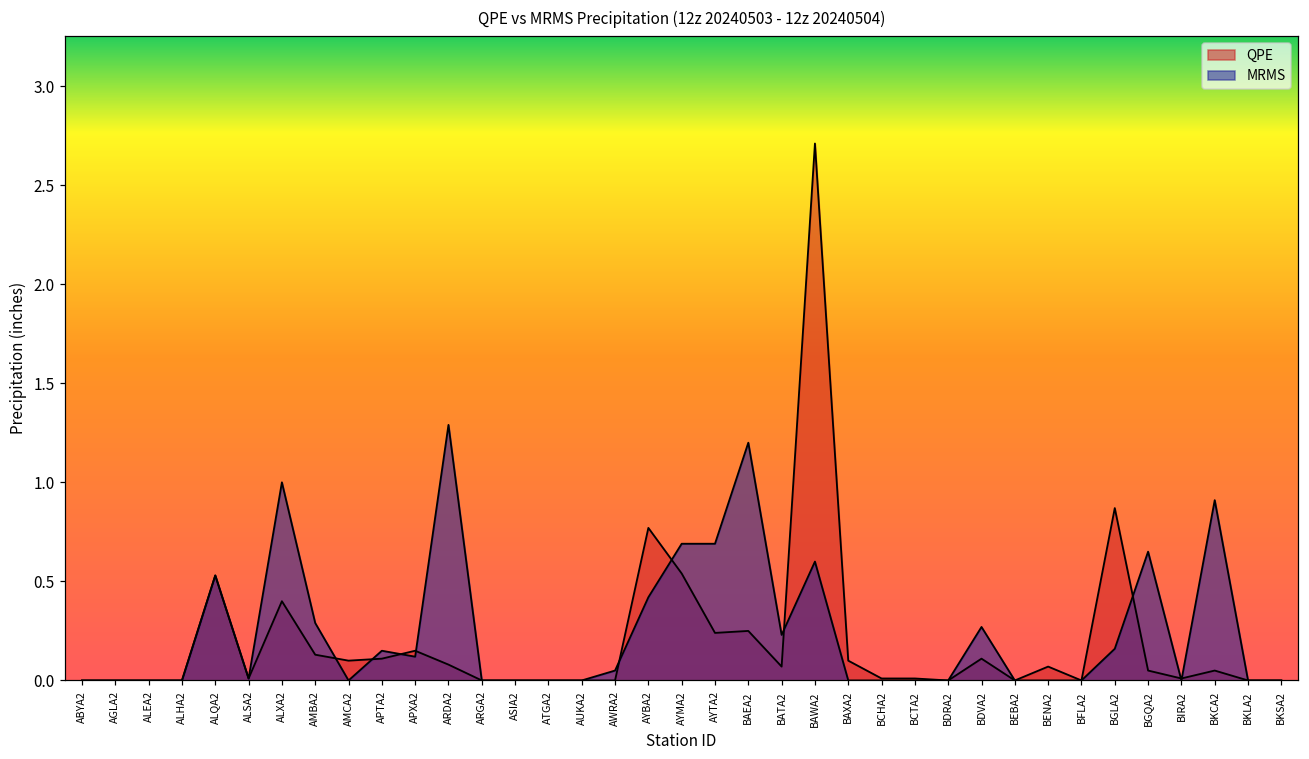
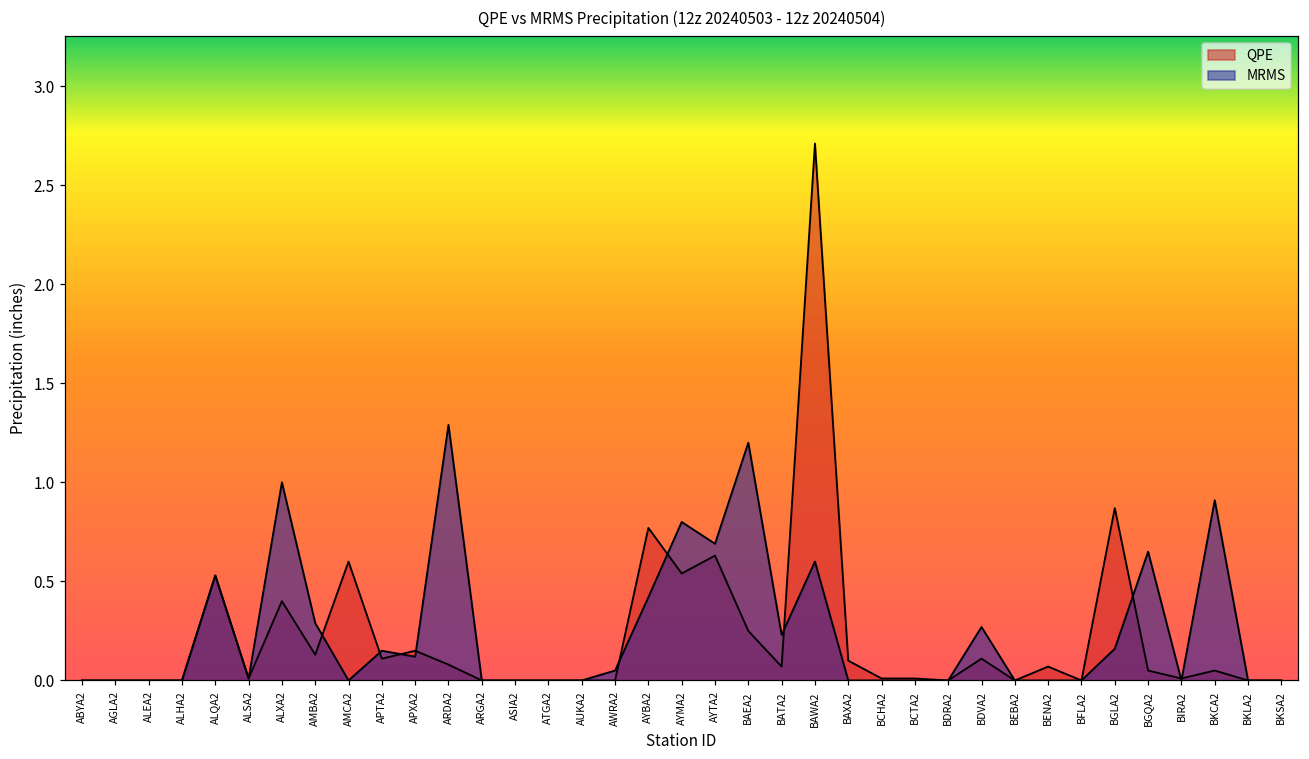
QPE, AMCA2: 0.1 -> 0.6
MRMS, AYMA2: 0.69 -> 0.80
QPE, AYTA2: 0.24 -> 0.63
